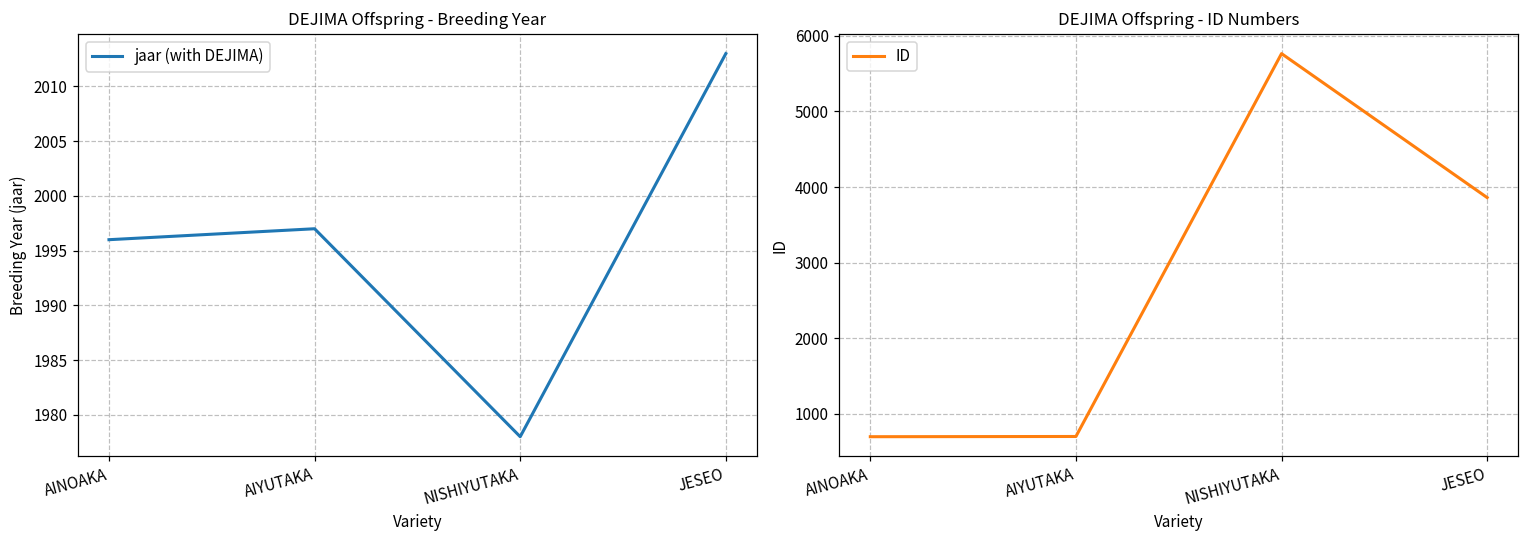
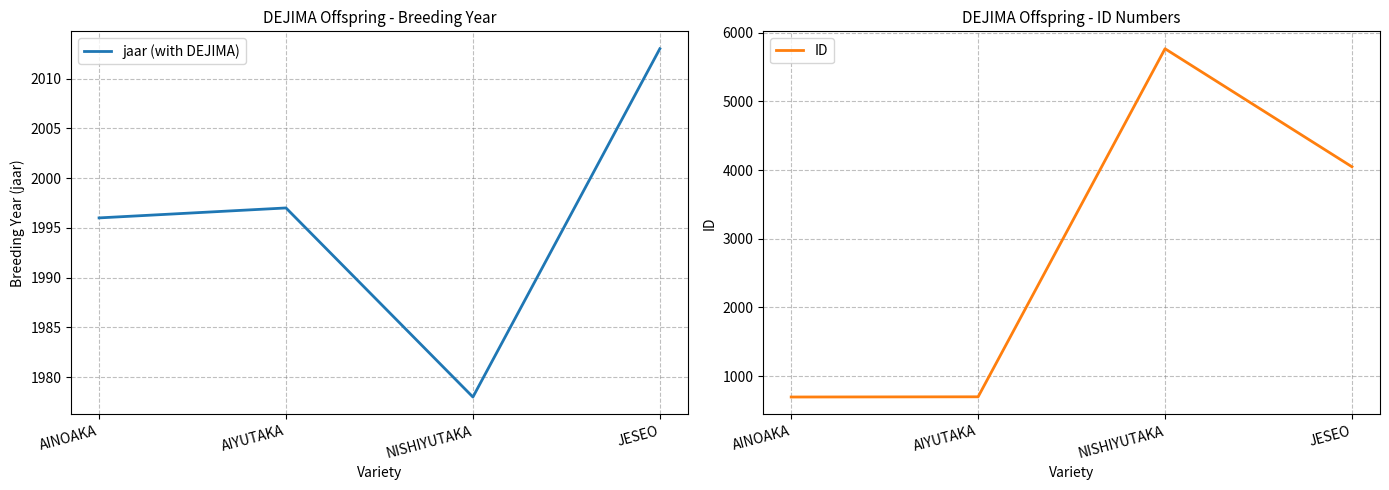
DEJIMA Offspring - ID Numbers, JESEO: 3900 -> 4000
